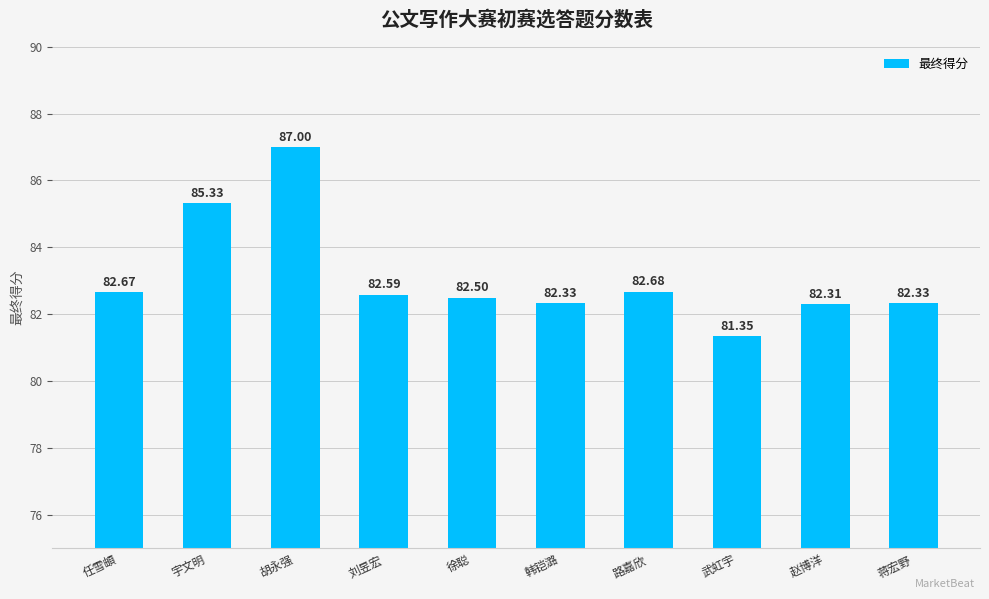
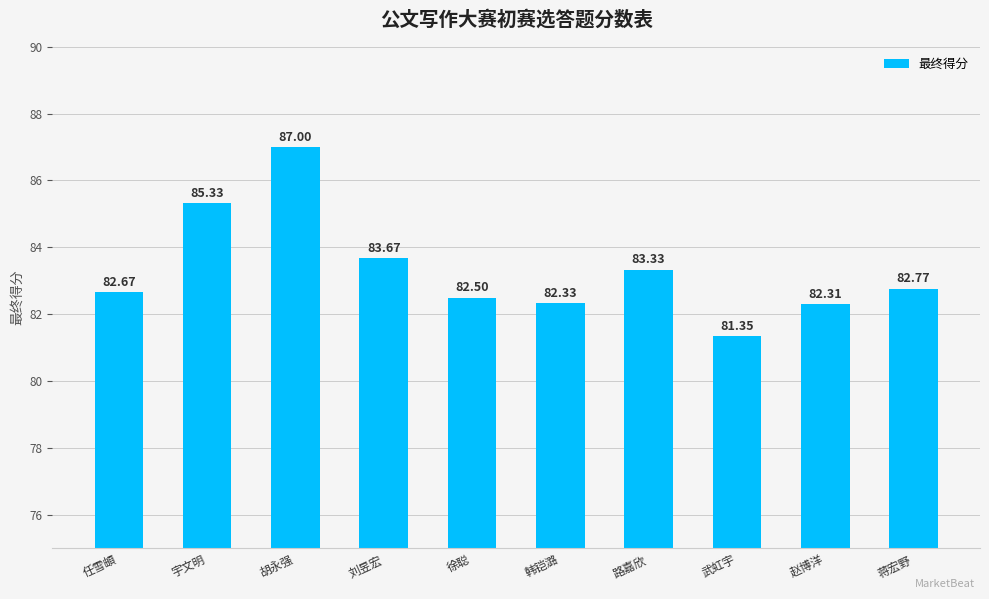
刘昱宏: 82.59 -> 83.67
路嘉欣: 82.68 -> 83.33
蒋宏野: 82.33 -> 82.77
